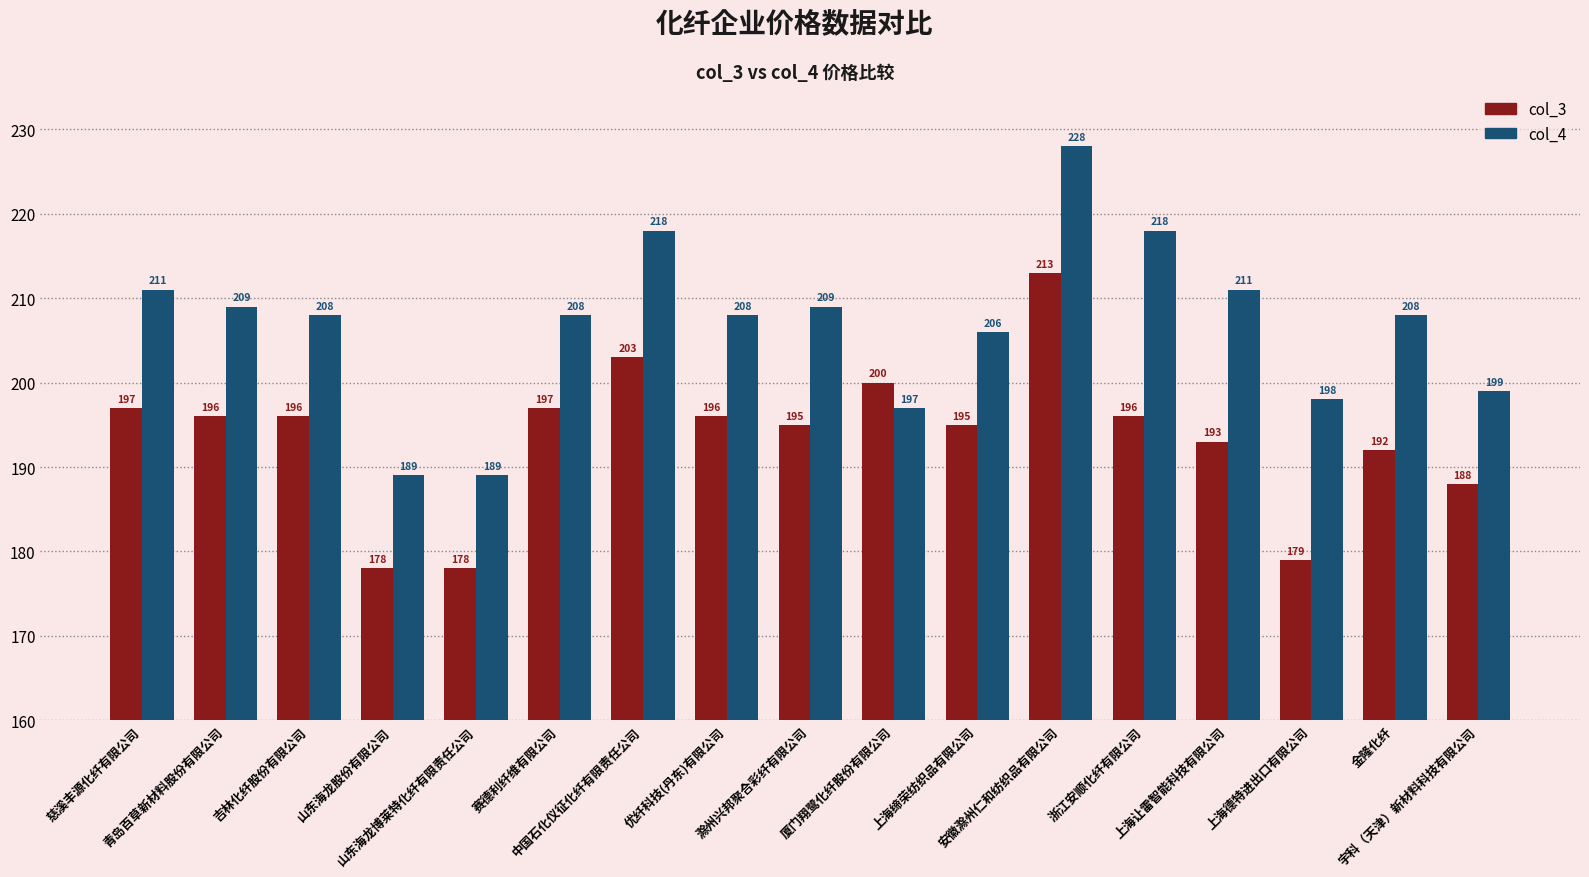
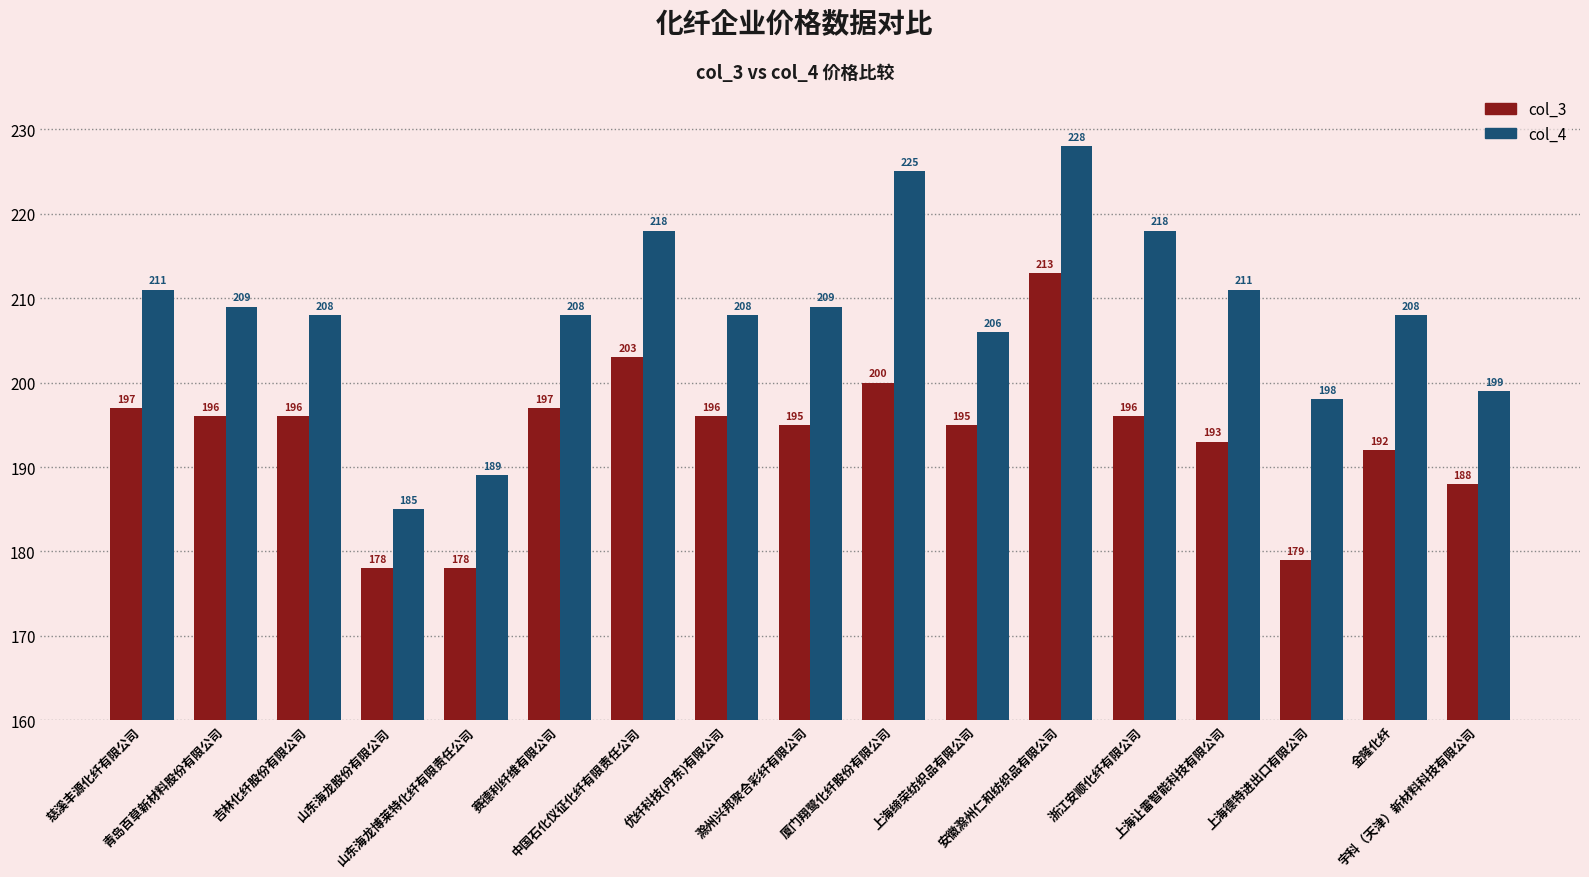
col_4, 山东海龙股份有限公司: 189 -> 185
col_4, 厦门翔鹭化纤股份有限公司: 197 -> 225
